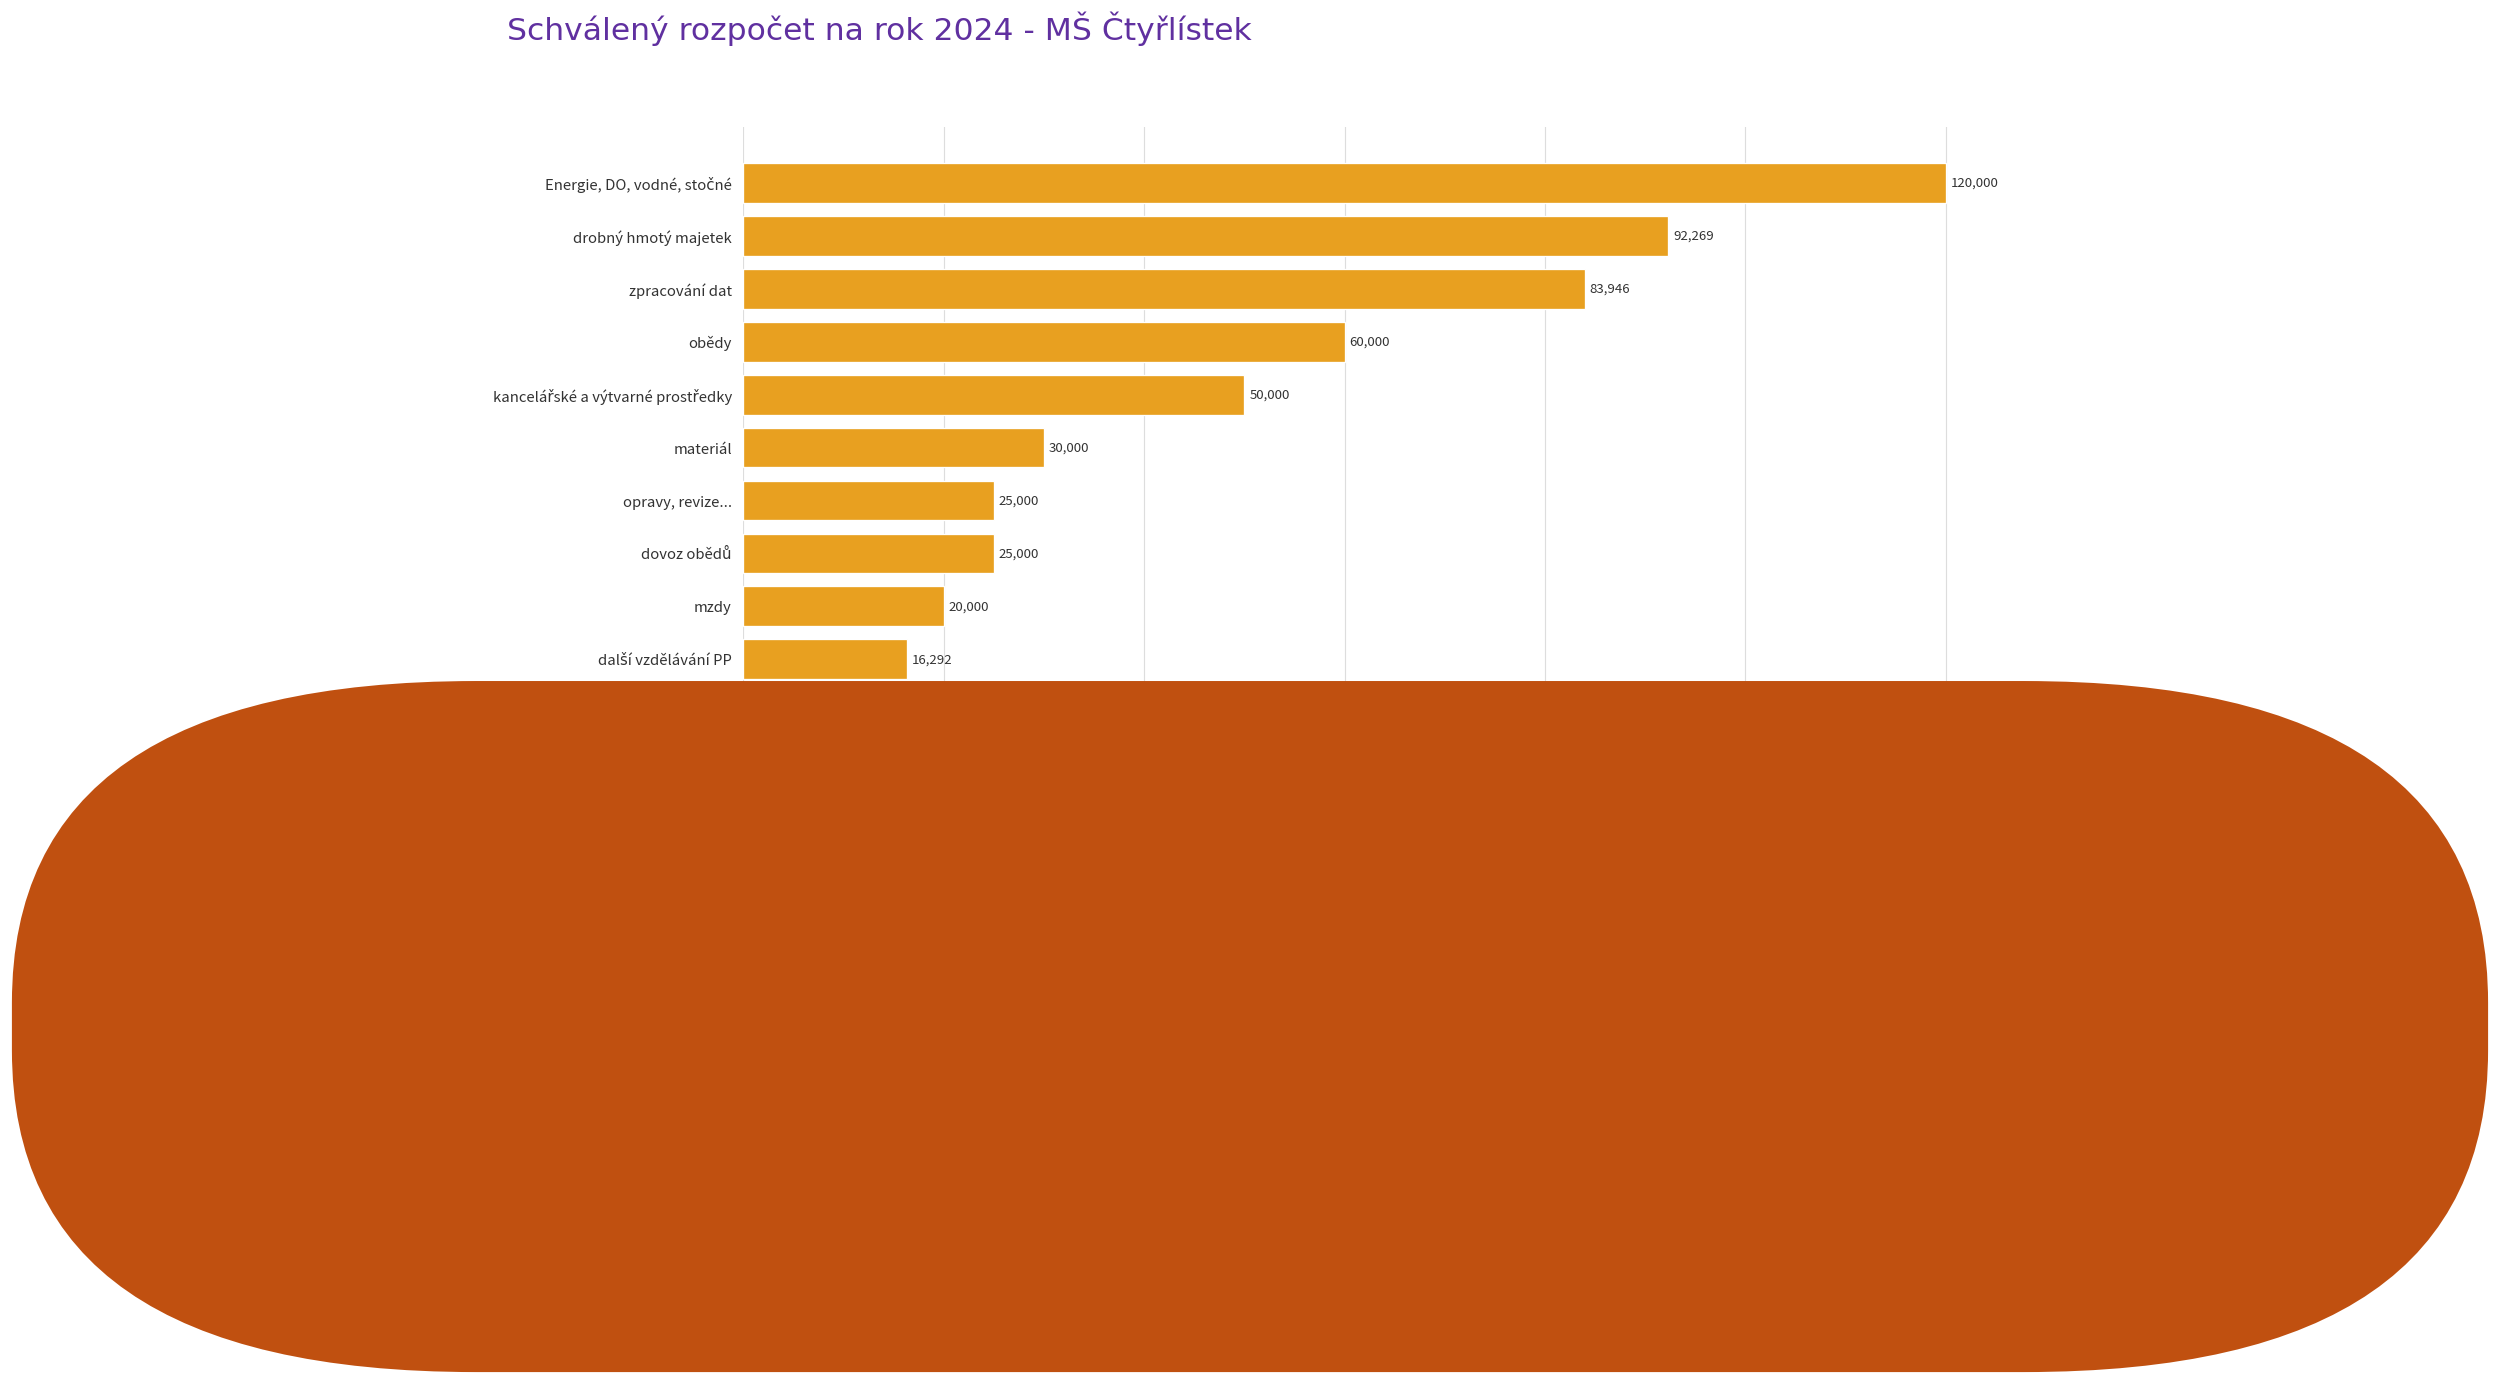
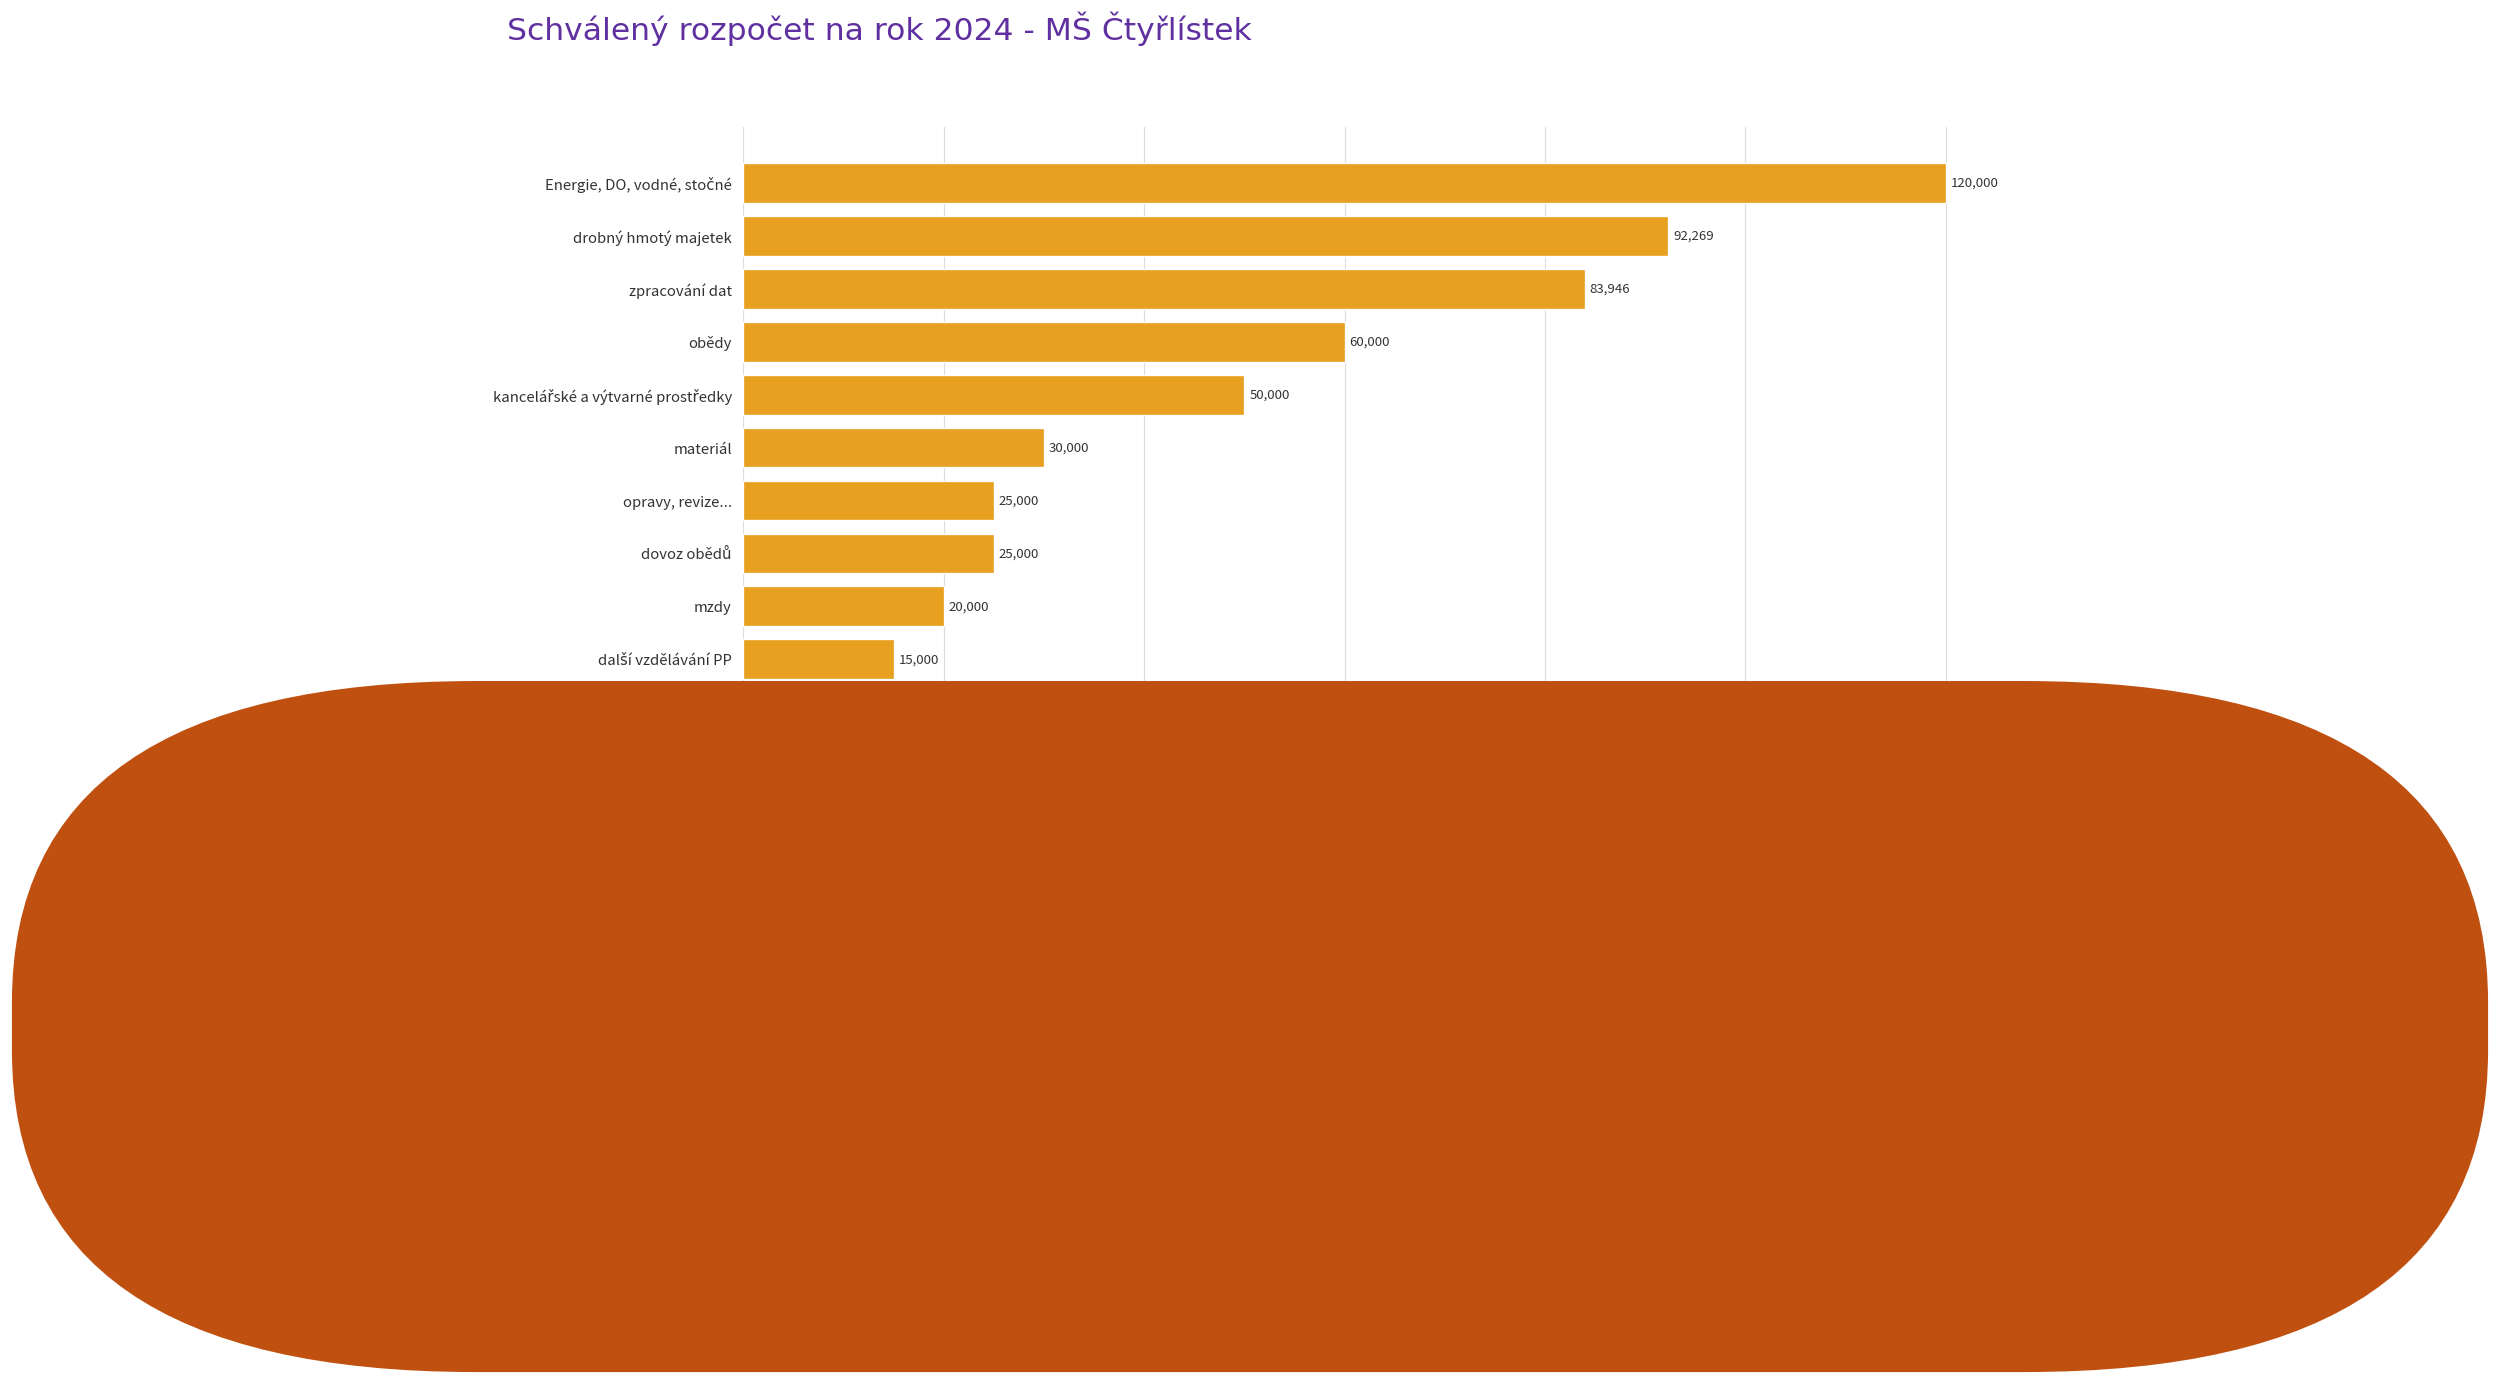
další vzdělávání PP: 16,292 -> 15,000
